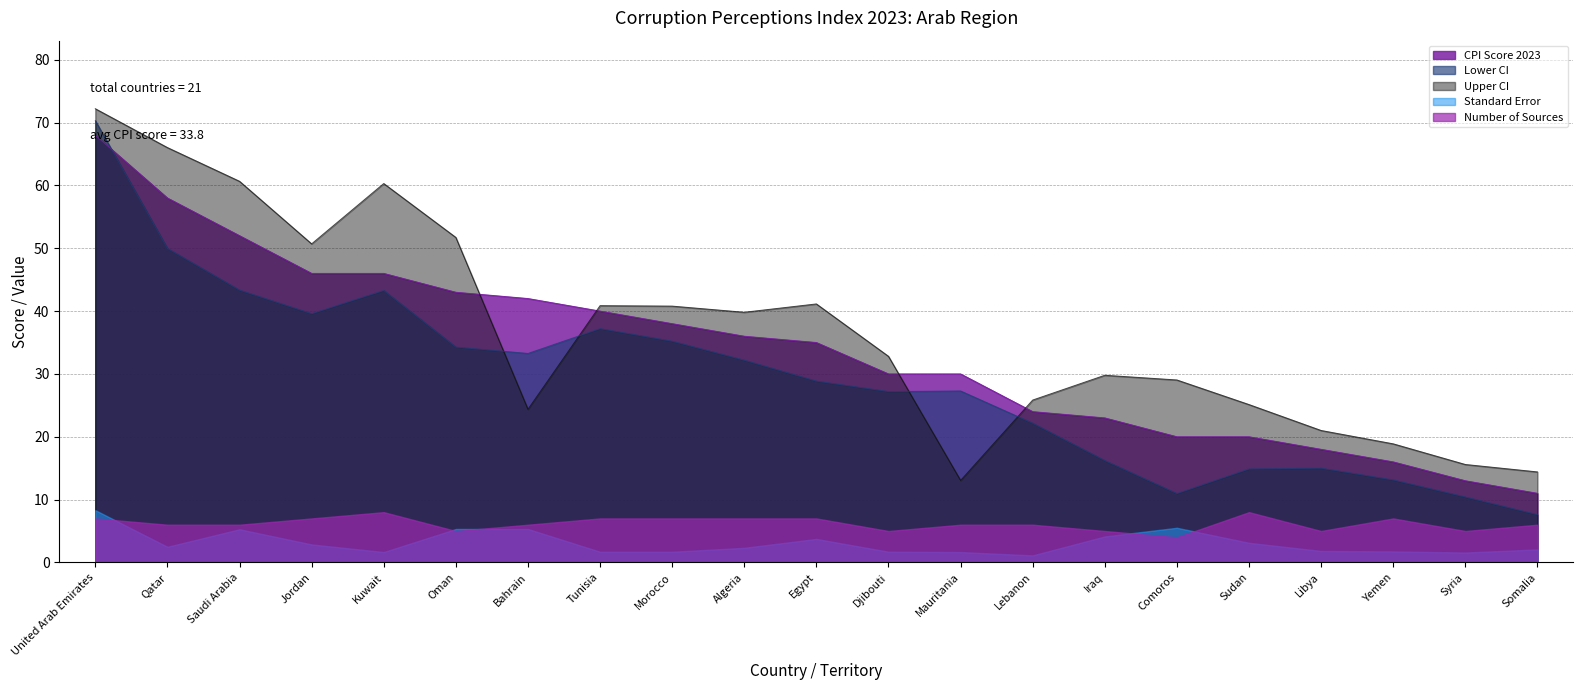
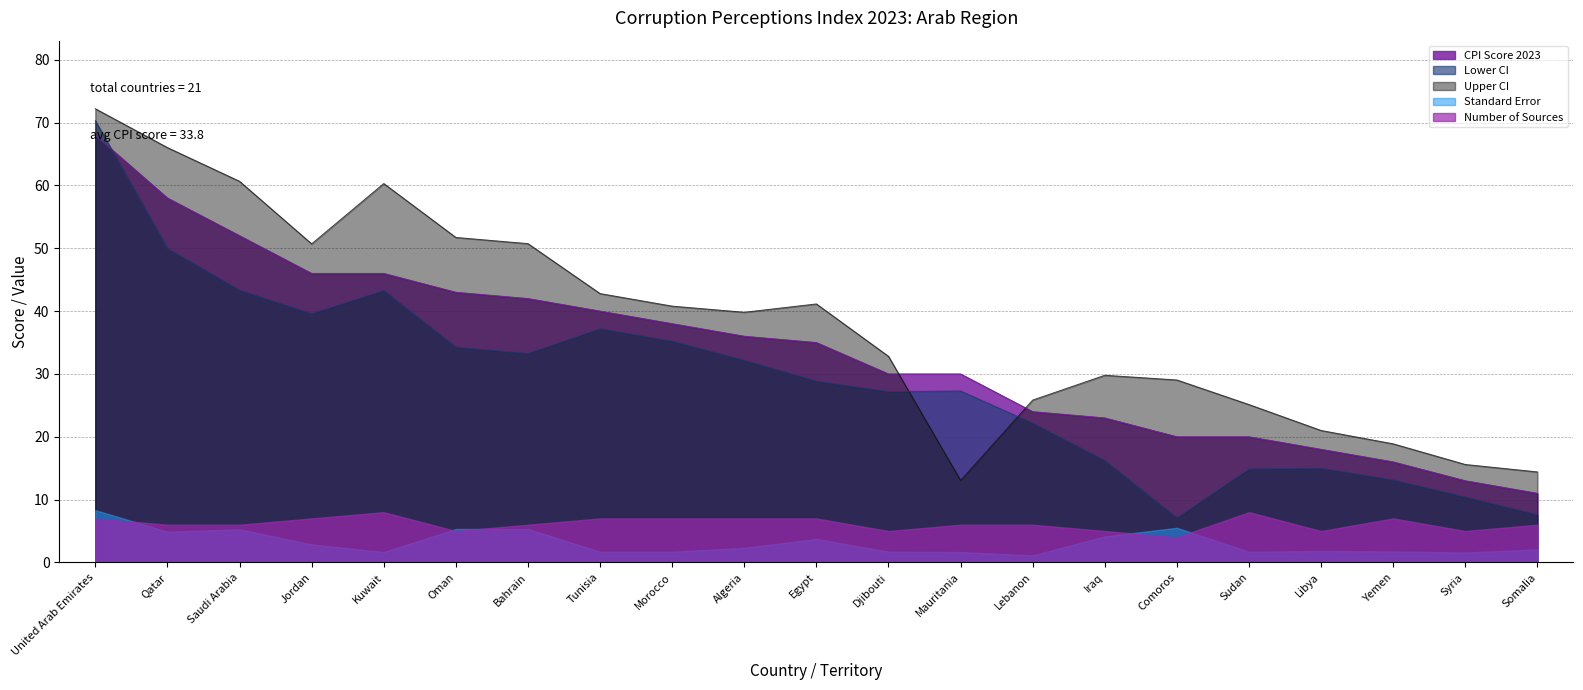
Standard Error, Qatar: 2 -> 5
Upper CI, Bahrain: 24 -> 51
Upper CI, Tunisia: 41 -> 43
Lower CI, Comoros: 11 -> 7
Standard Error, Sudan: 3 -> 2
